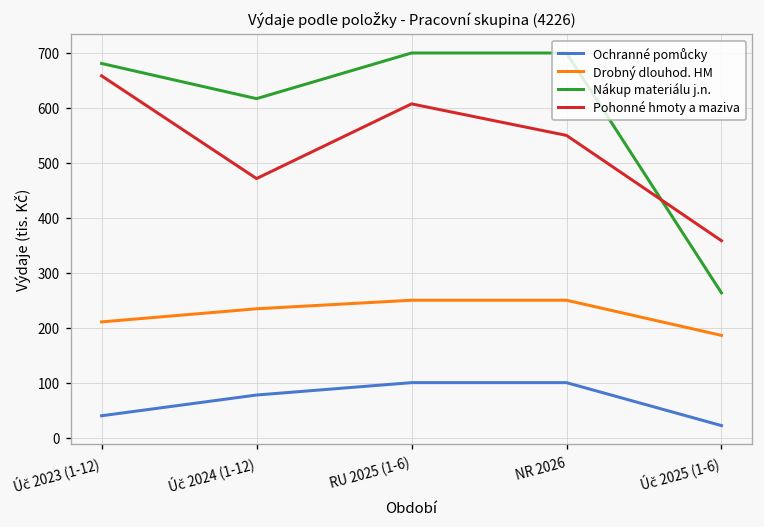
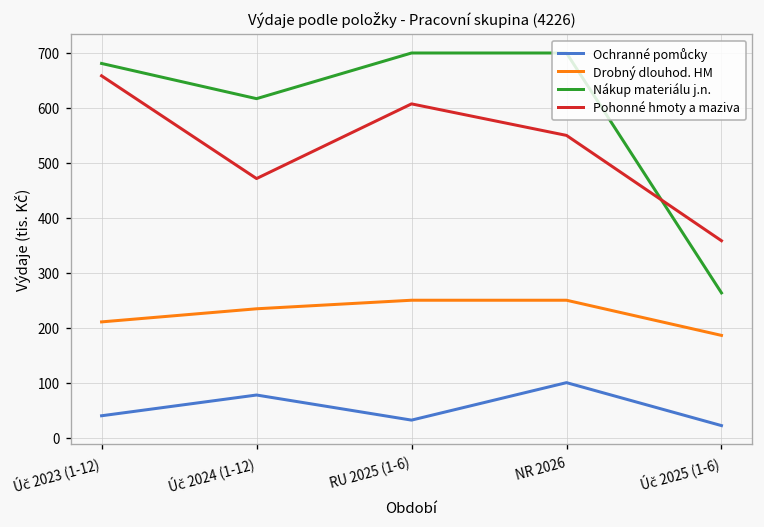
Ochranné pomůcky, RU 2025 (1-6): 100 -> 30
